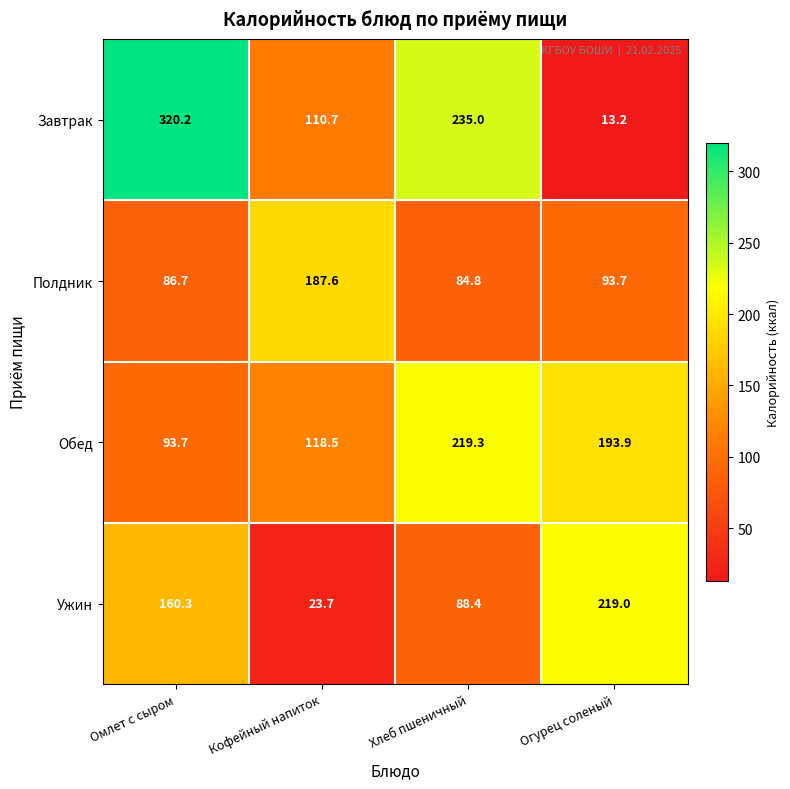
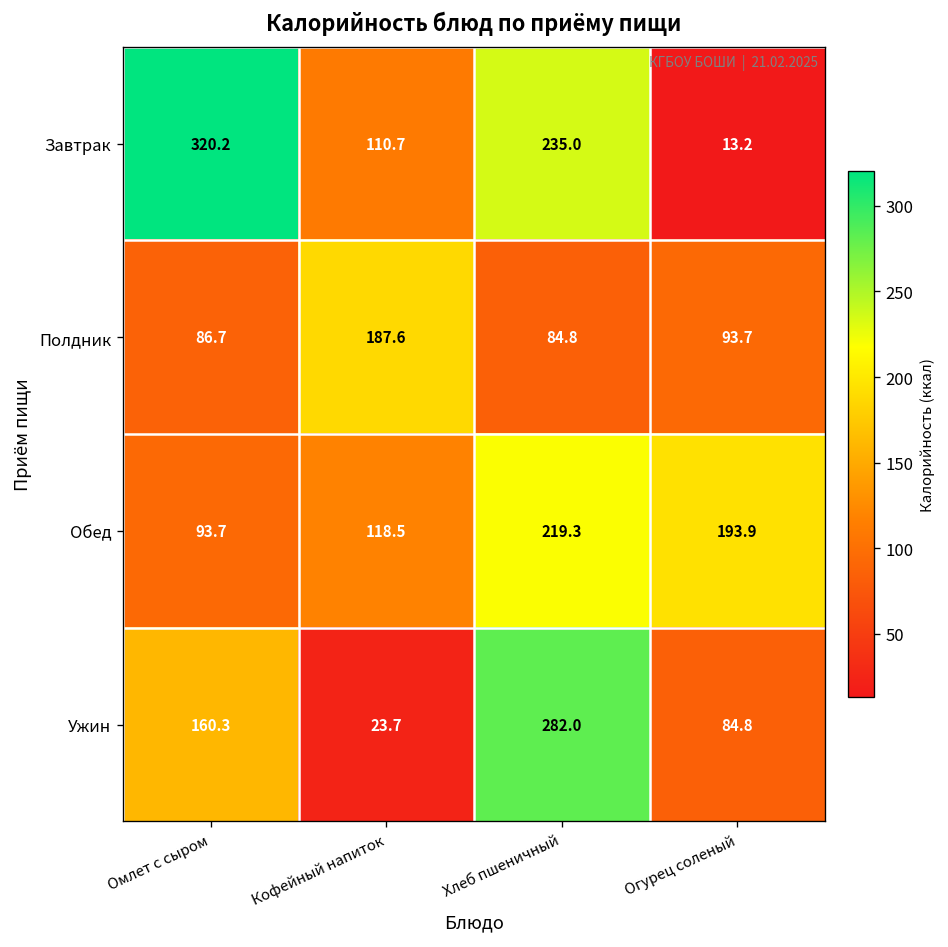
Ужин, Хлеб пшеничный: 88.4 -> 282.0
Ужин, Огурец соленый: 219.0 -> 84.8
